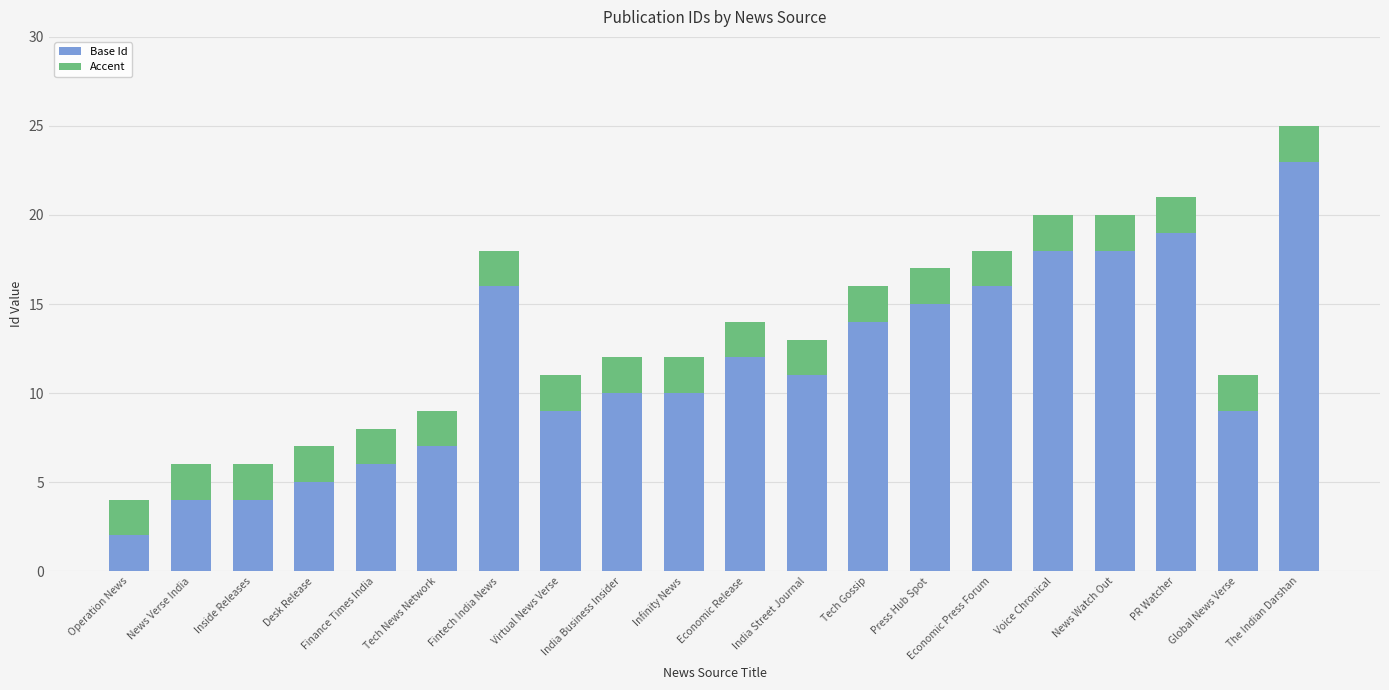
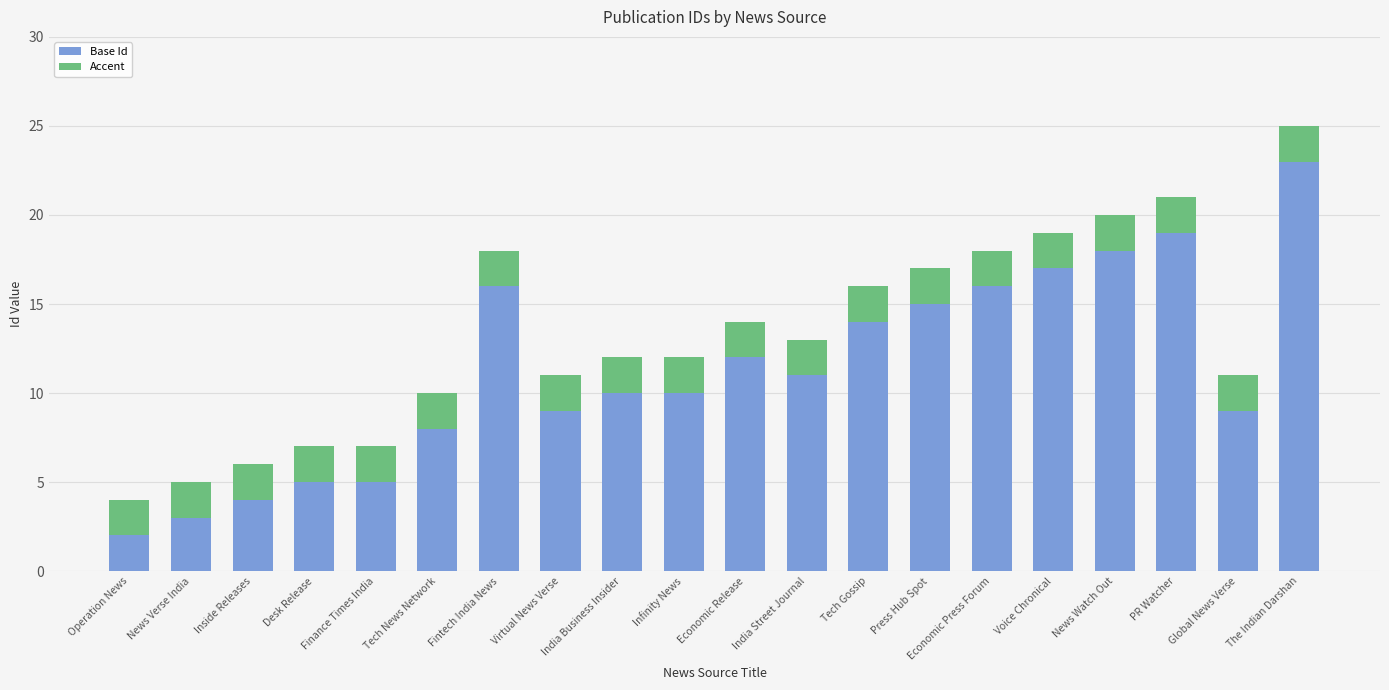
Base Id, News Verse India: 4.0 -> 3.0
Base Id, Finance Times India: 6.0 -> 5.0
Base Id, Tech News Network: 7.0 -> 8.0
Base Id, Voice Chronical: 18.0 -> 17.0
